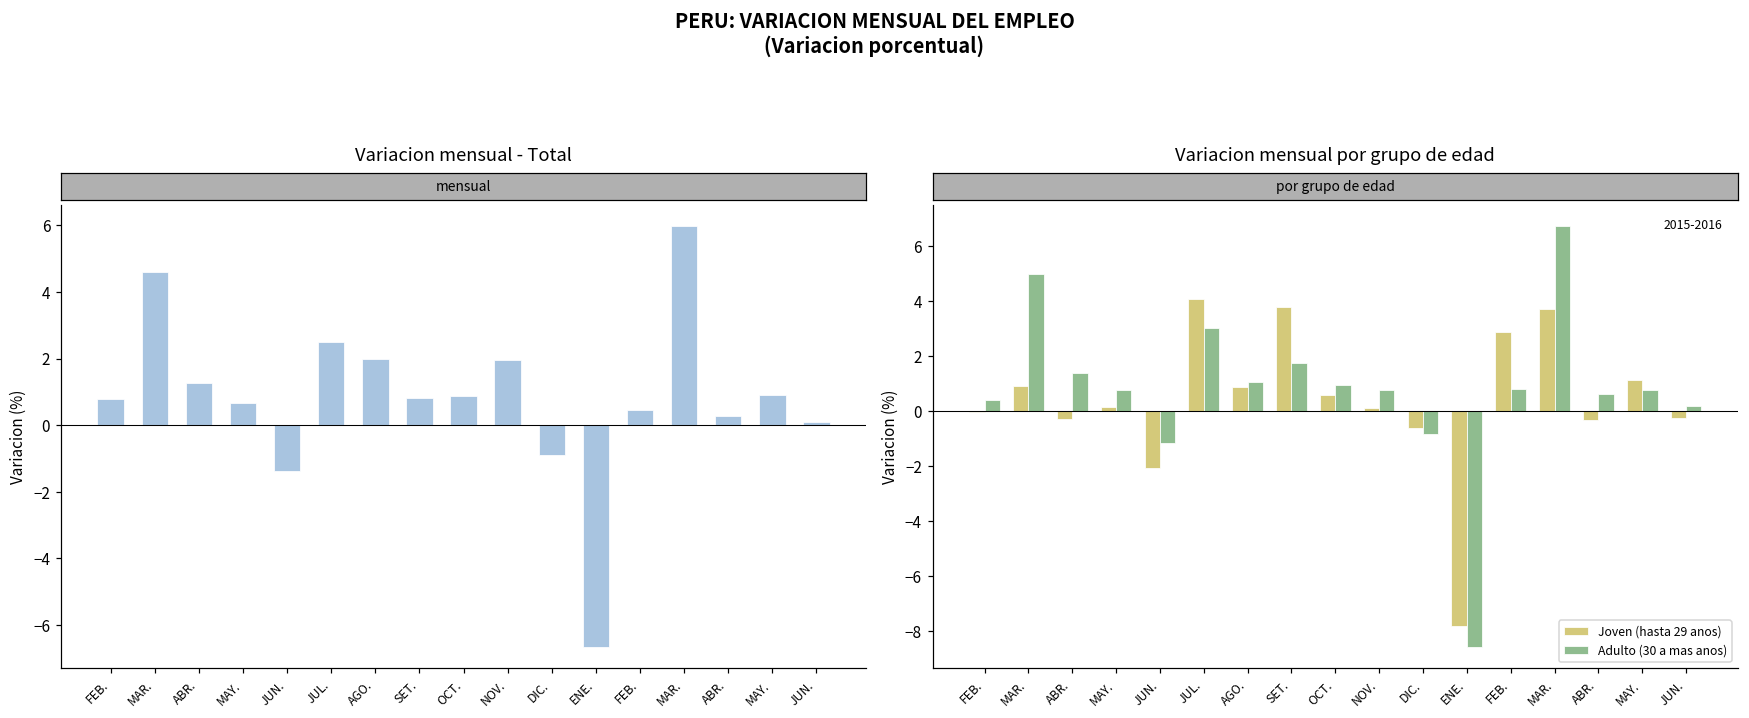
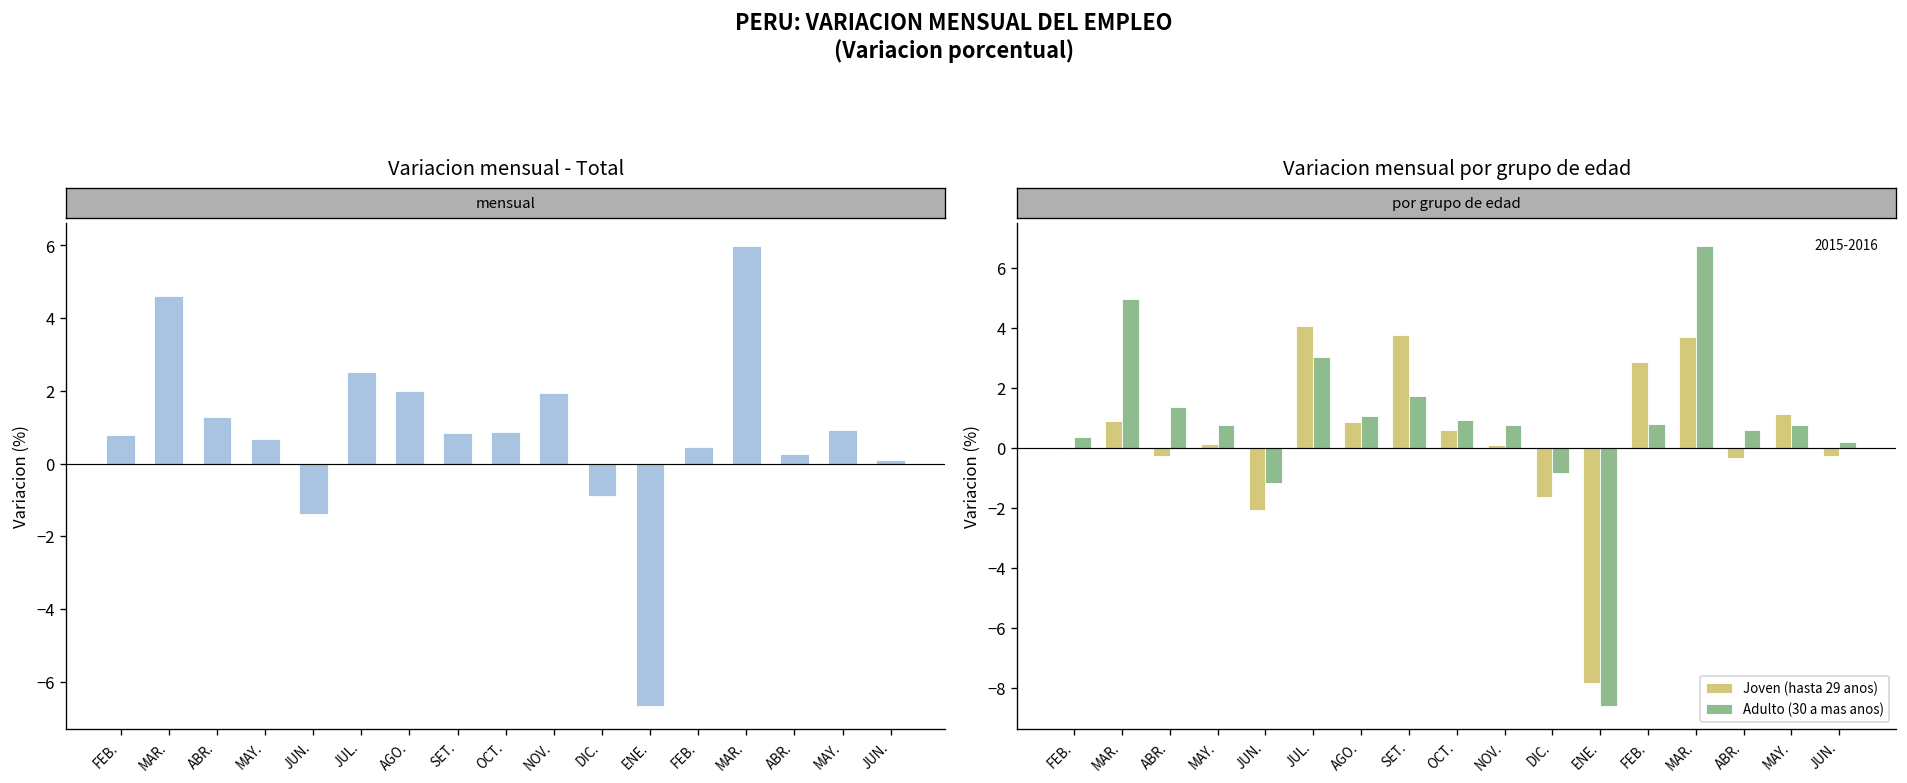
Variacion mensual por grupo de edad, Joven (hasta 29 anos), DIC.: -0.6 -> -1.6
